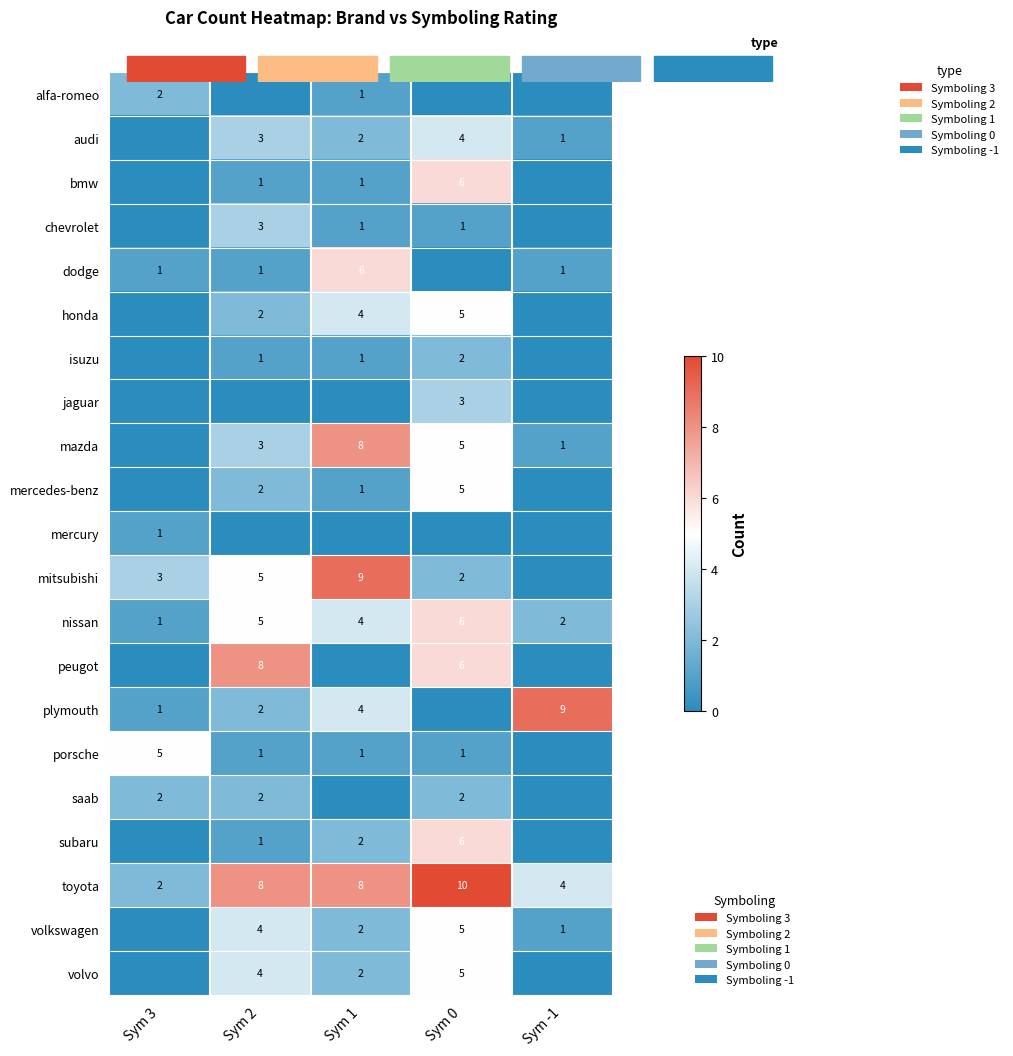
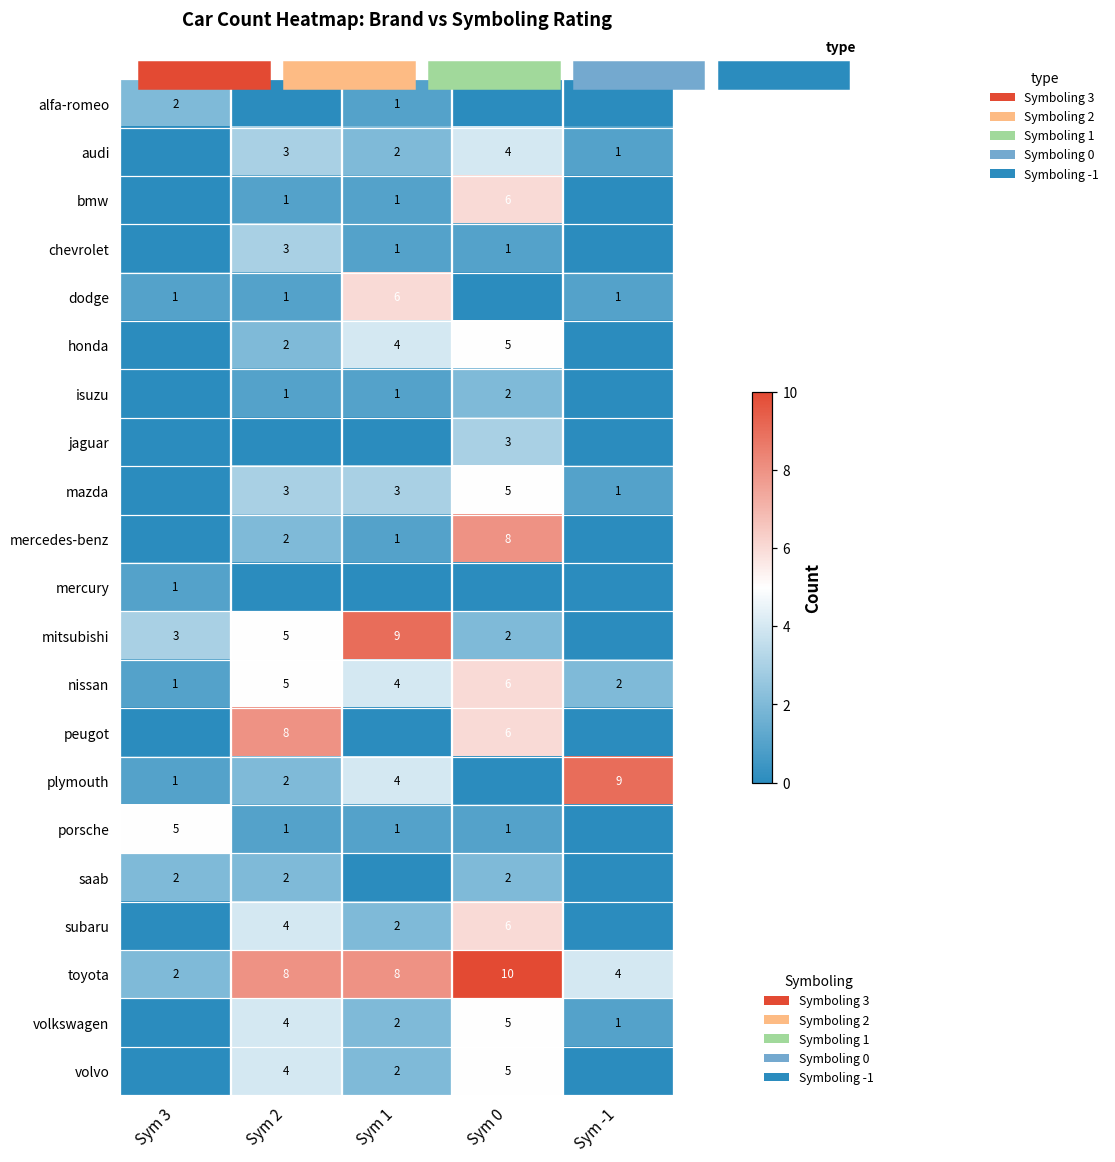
mazda, Sym 1: 8 -> 3
mercedes-benz, Sym 0: 5 -> 8
subaru, Sym 2: 1 -> 4
